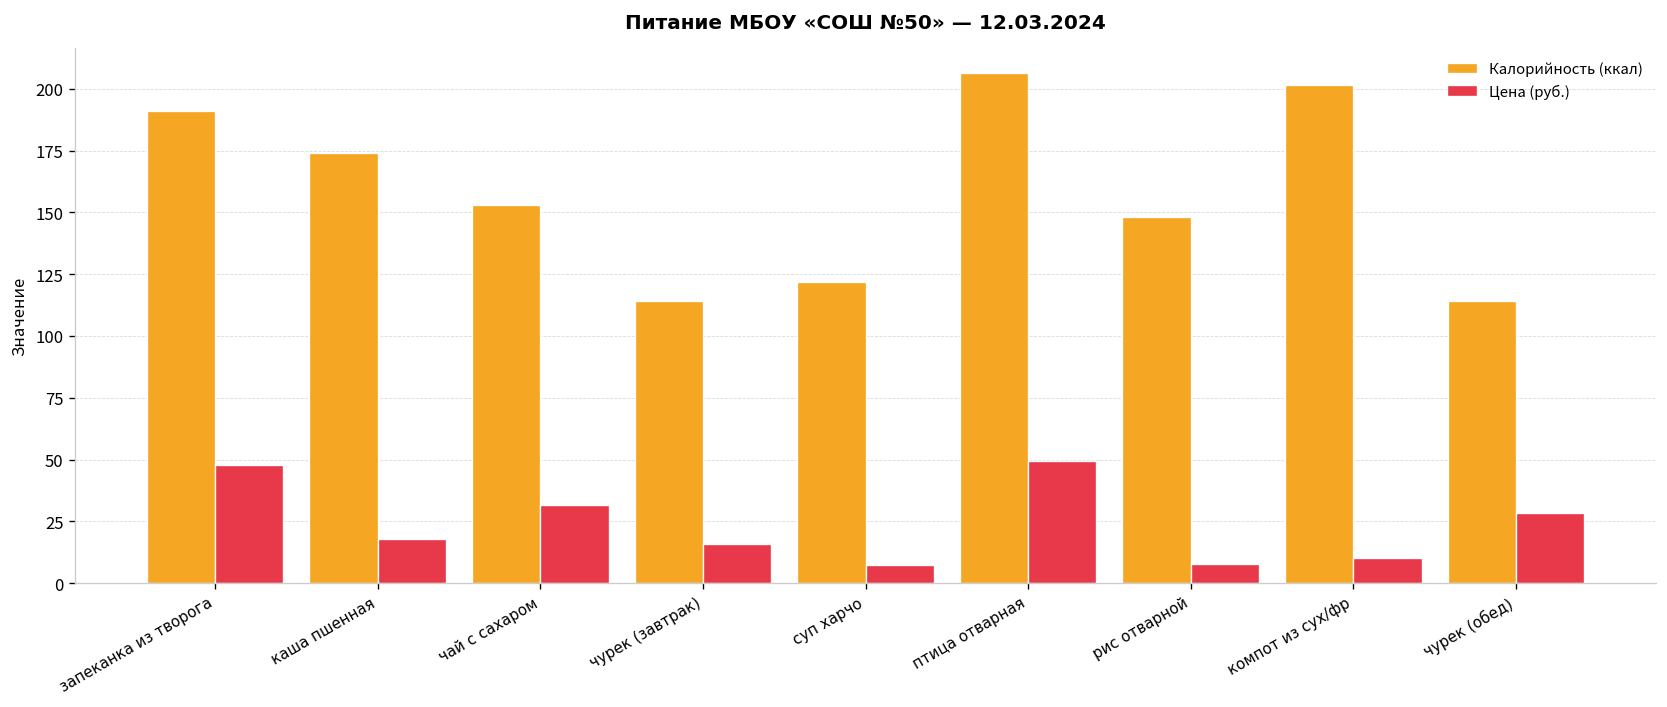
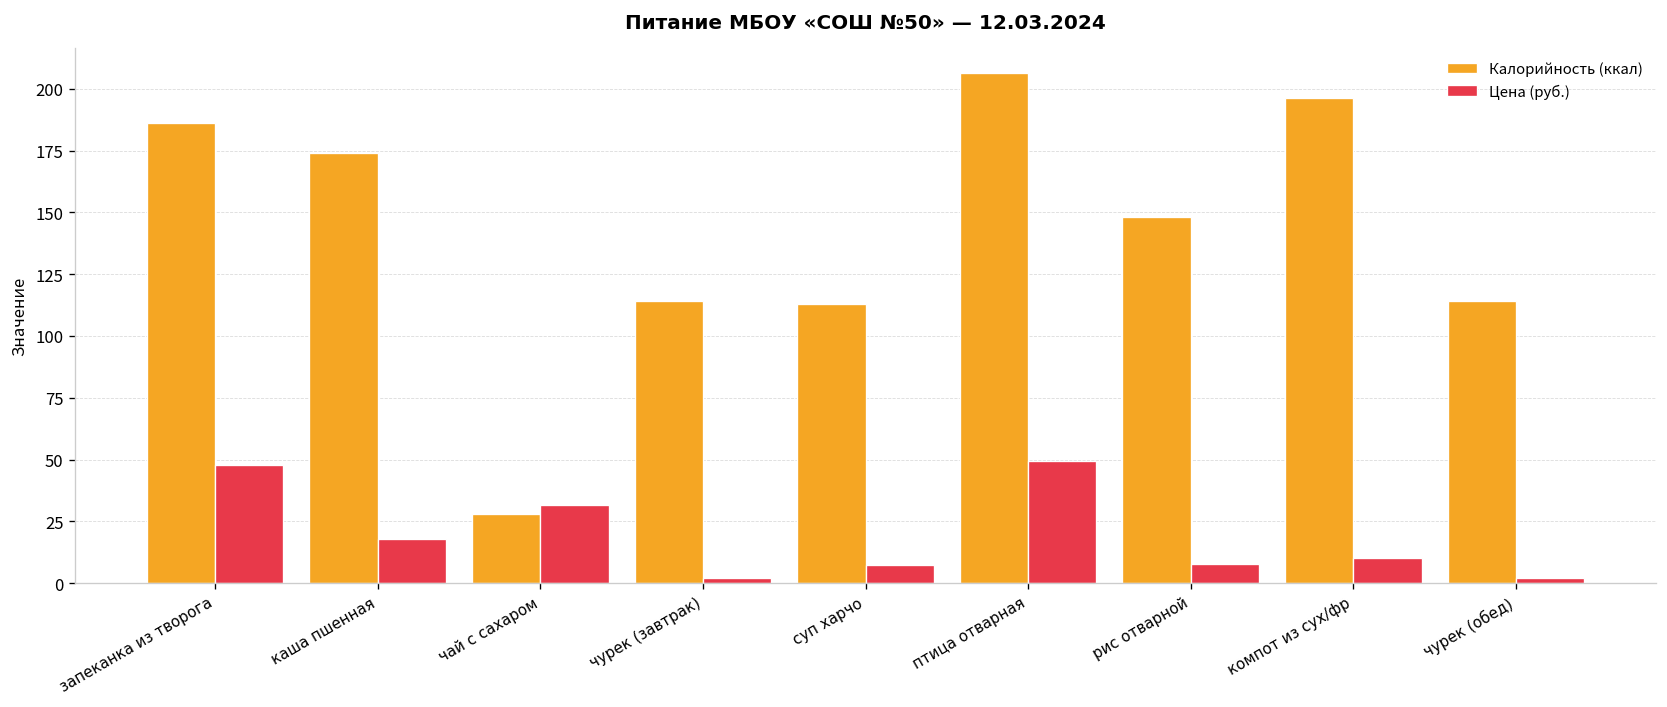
Калорийность (ккал), запеканка из творога: 191 -> 186
Калорийность (ккал), чай с сахаром: 153 -> 28
Цена (руб.), чурек (завтрак): 16 -> 2
Калорийность (ккал), суп харчо: 122 -> 113
Калорийность (ккал), компот из сух/фр: 202 -> 196
Цена (руб.), чурек (обед): 28 -> 2
